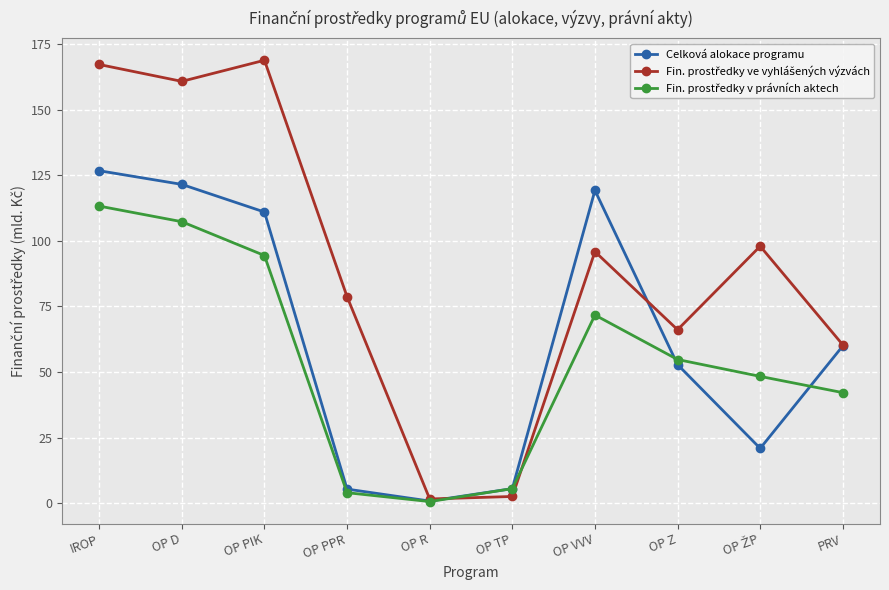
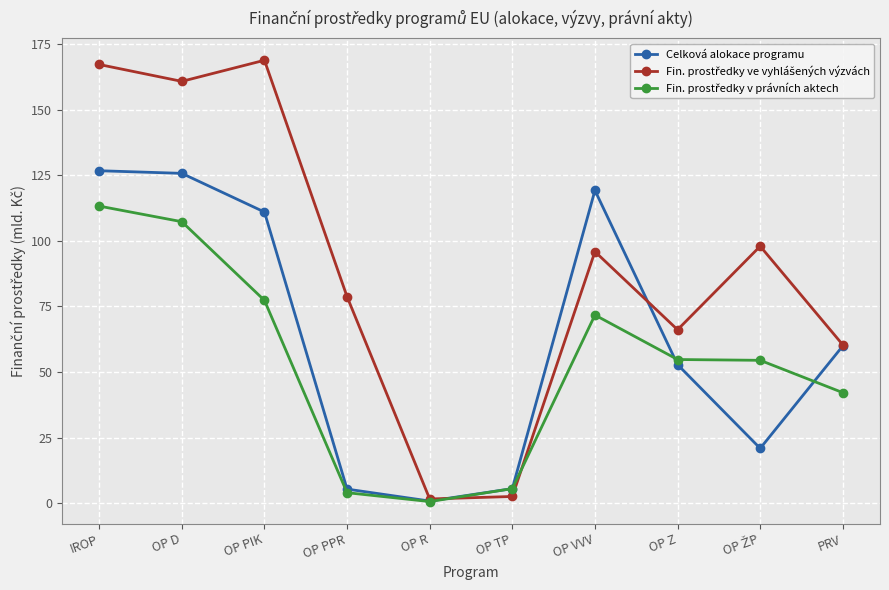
Celková alokace programu, OP D: 121 -> 126
Fin. prostředky v právních aktech, OP PIK: 94 -> 77
Fin. prostředky v právních aktech, OP ŽP: 48 -> 54
